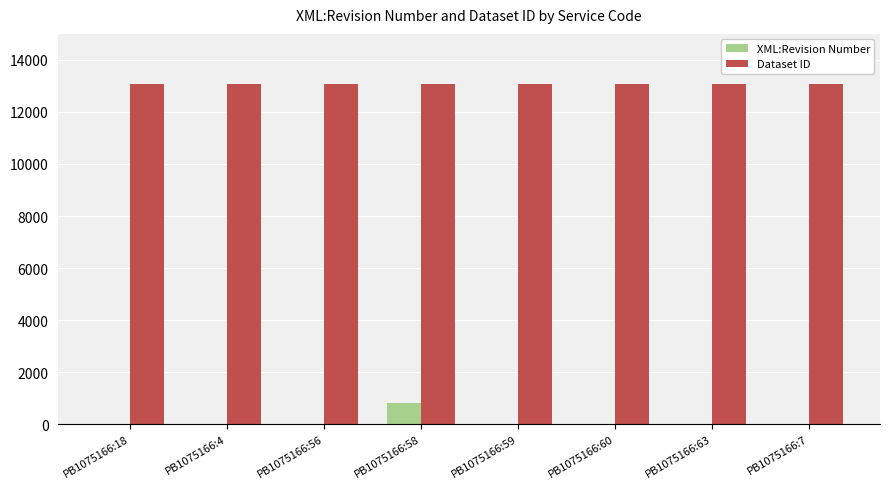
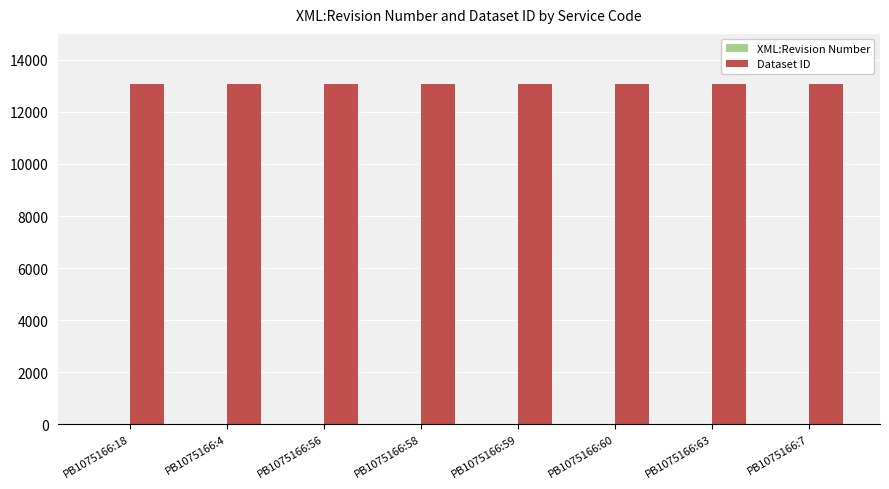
XML:Revision Number, PB1075166:58: 800 -> 0
